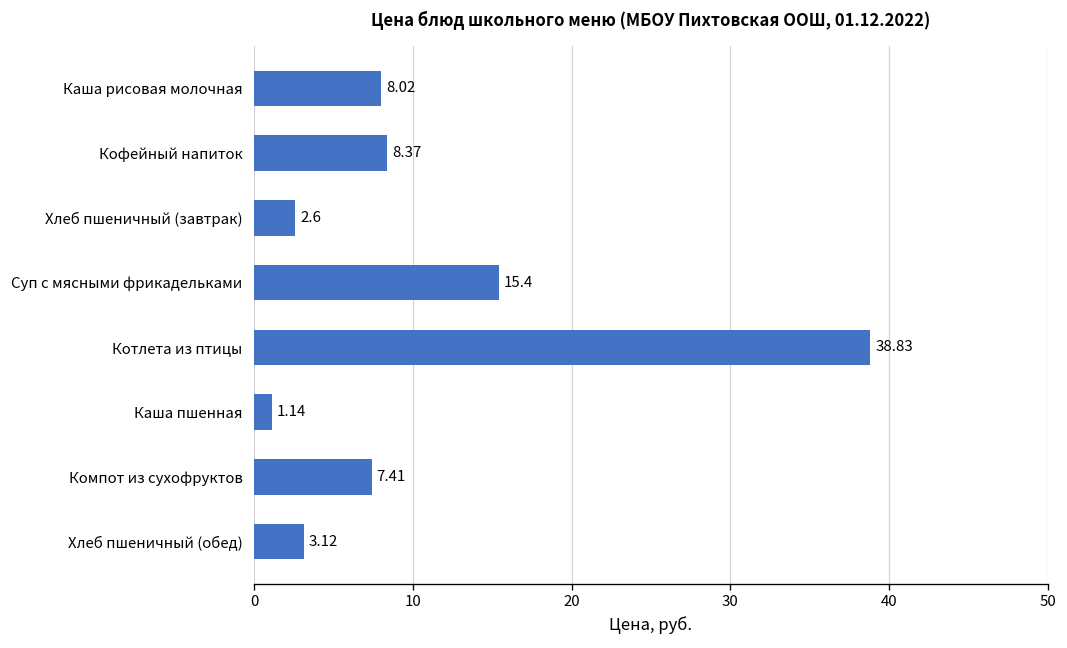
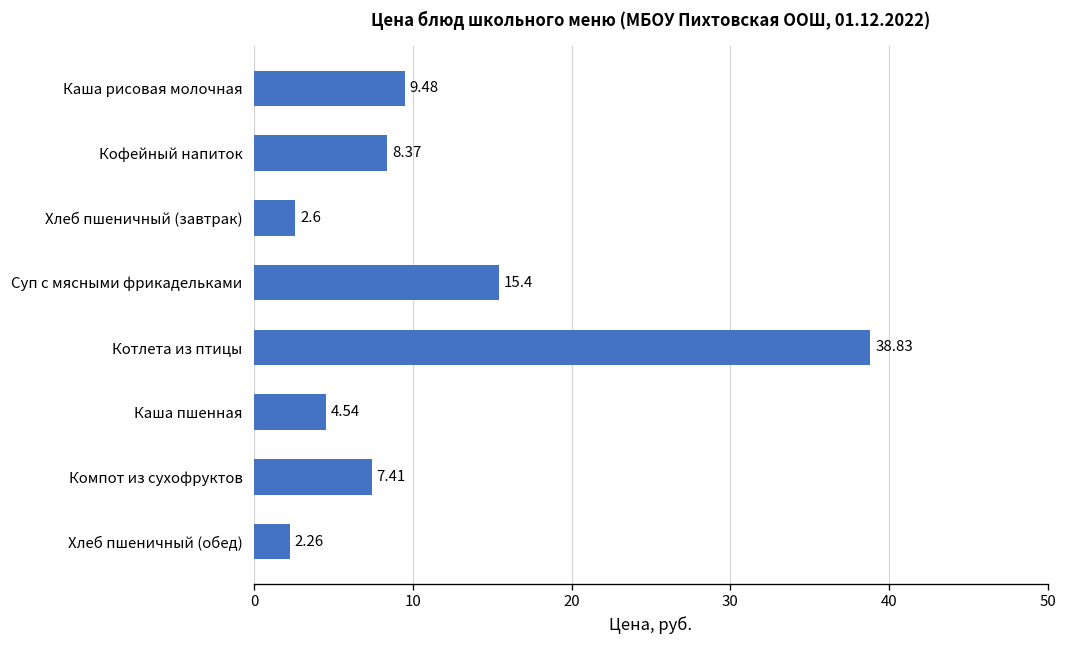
Каша рисовая молочная: 8.02 -> 9.48
Каша пшенная: 1.14 -> 4.54
Хлеб пшеничный (обед): 3.12 -> 2.26
